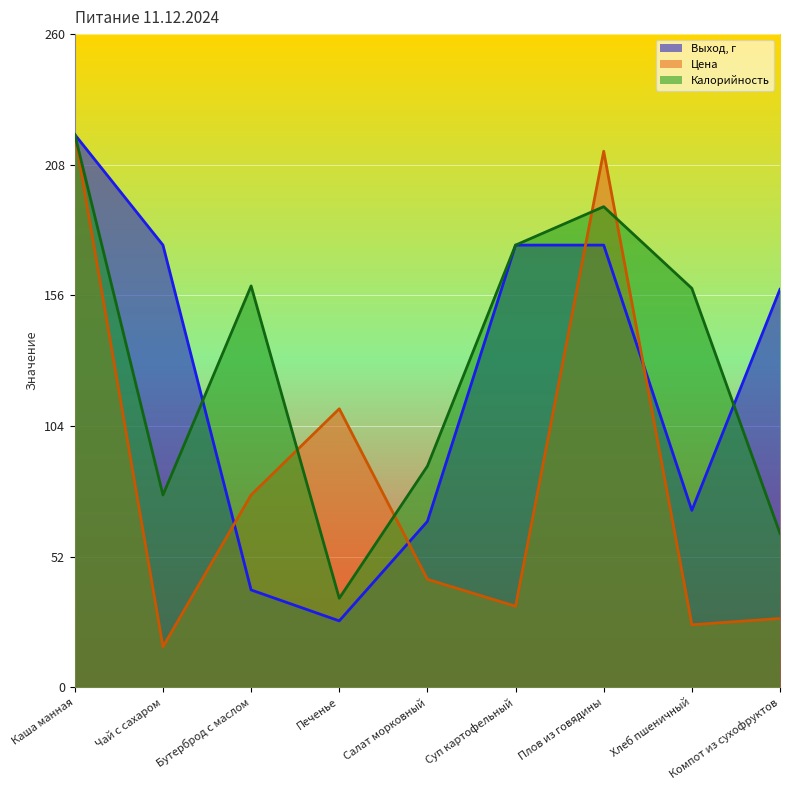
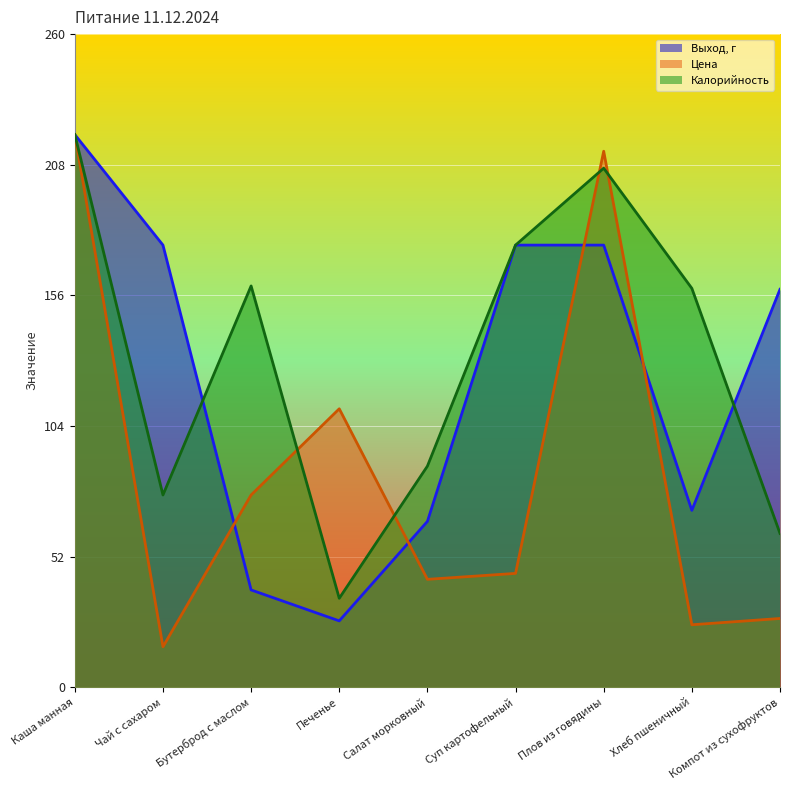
Цена, Суп картофельный: 32 -> 45
Калорийность, Плов из говядины: 191 -> 207
